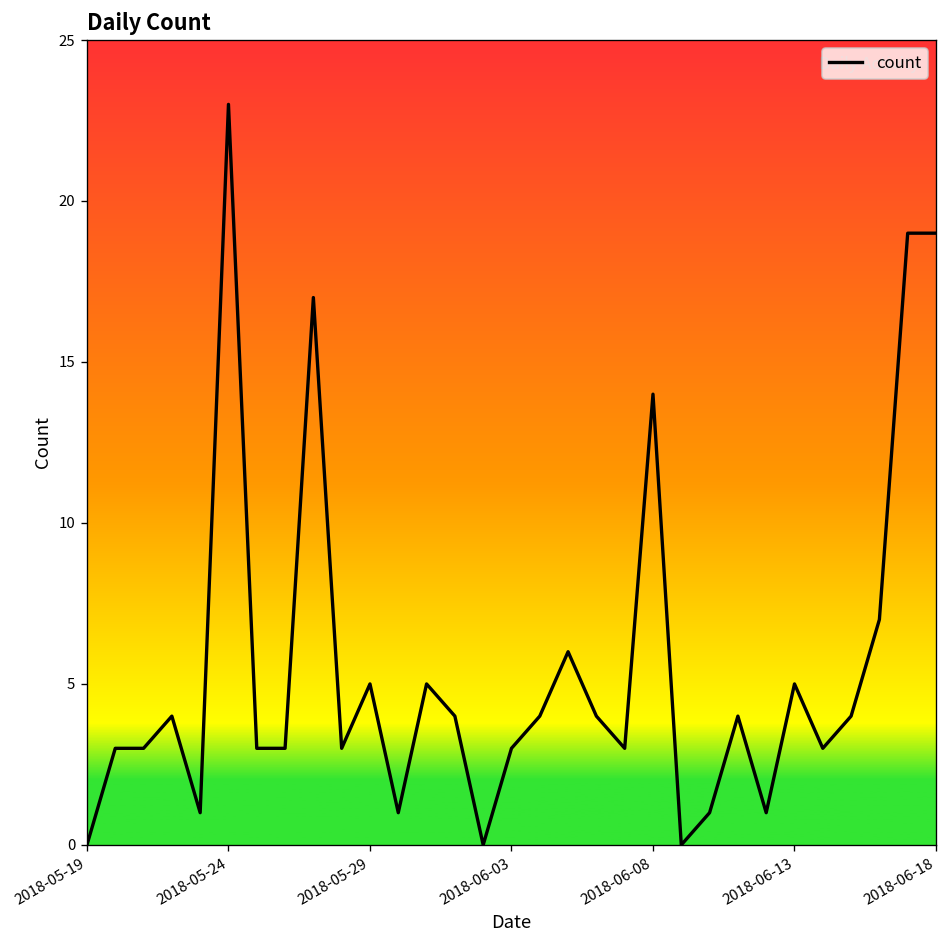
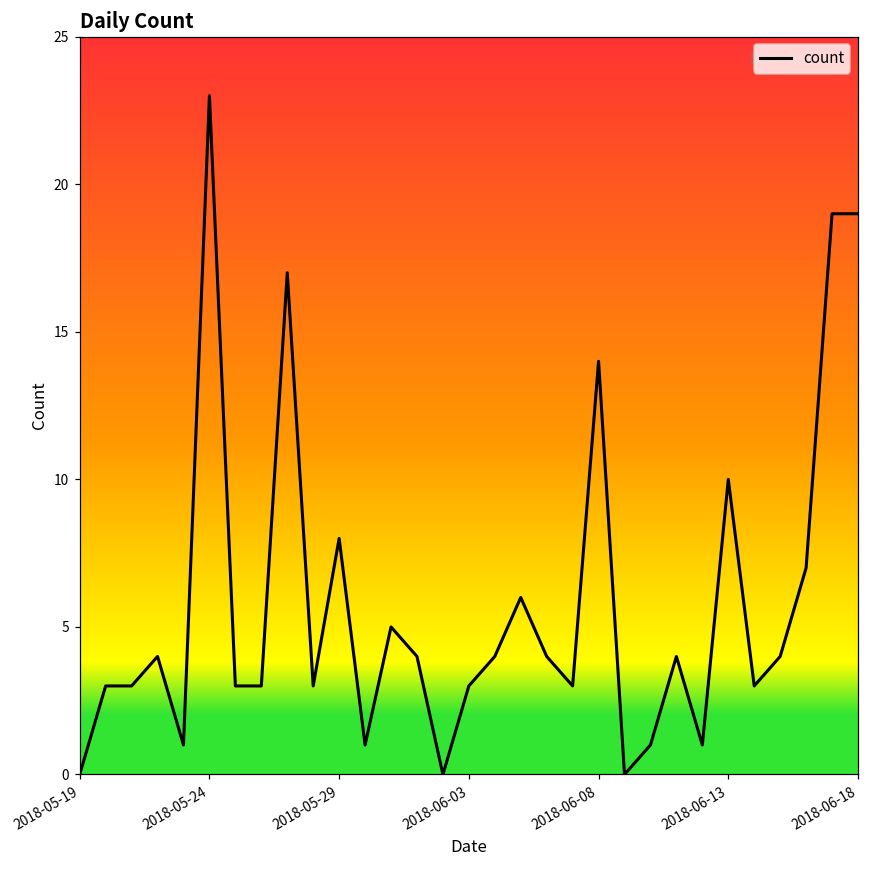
2018-05-29: 5 -> 8
2018-06-13: 5 -> 10
